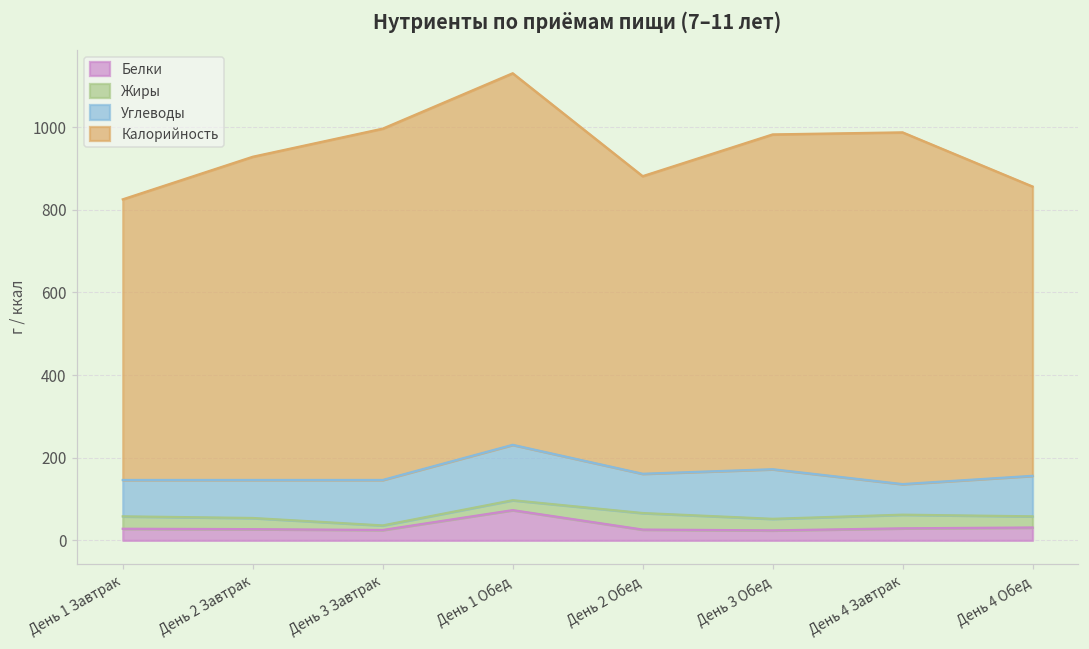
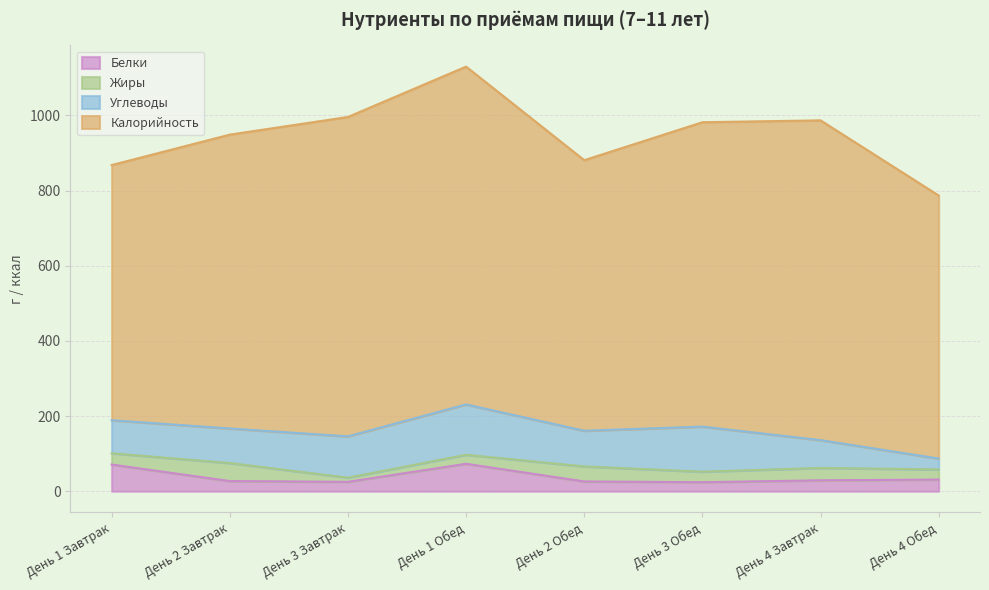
Белки, День 1 Завтрак: 30 -> 70
Жиры, День 2 Завтрак: 30 -> 50
Углеводы, День 4 Обед: 100 -> 30
